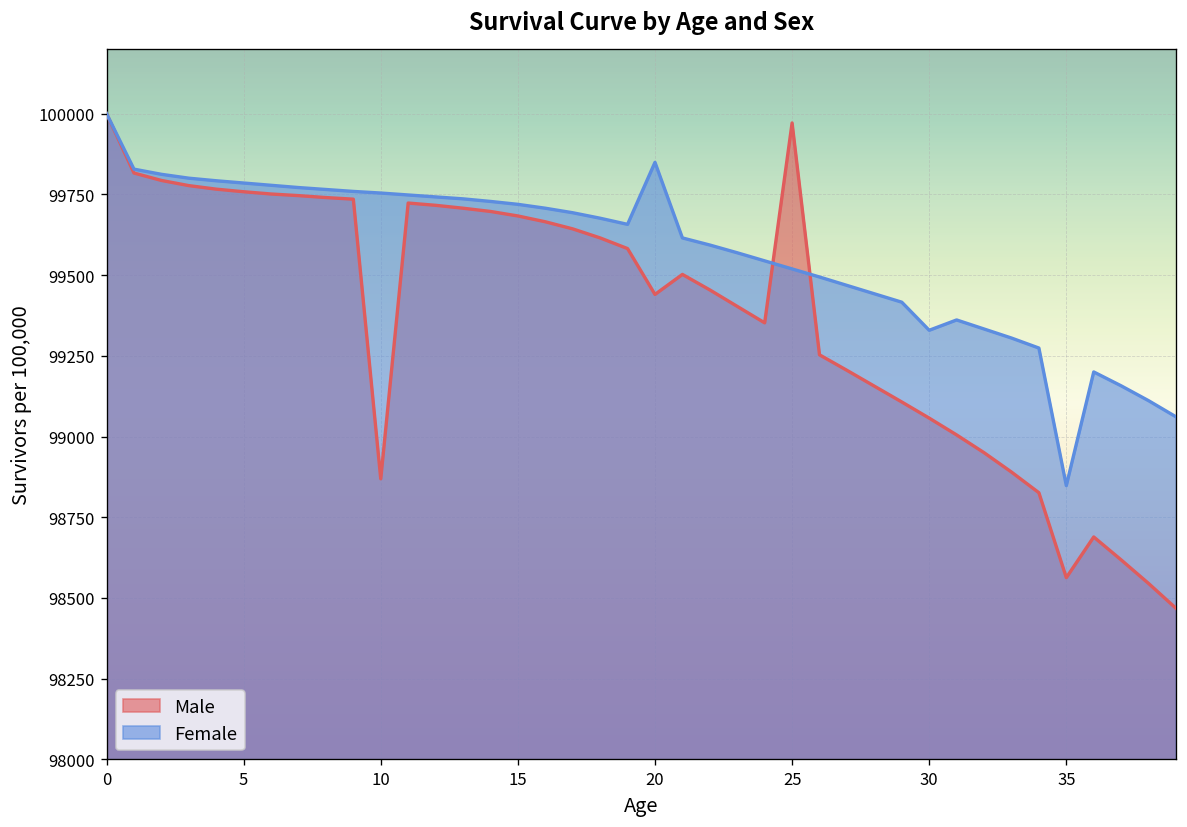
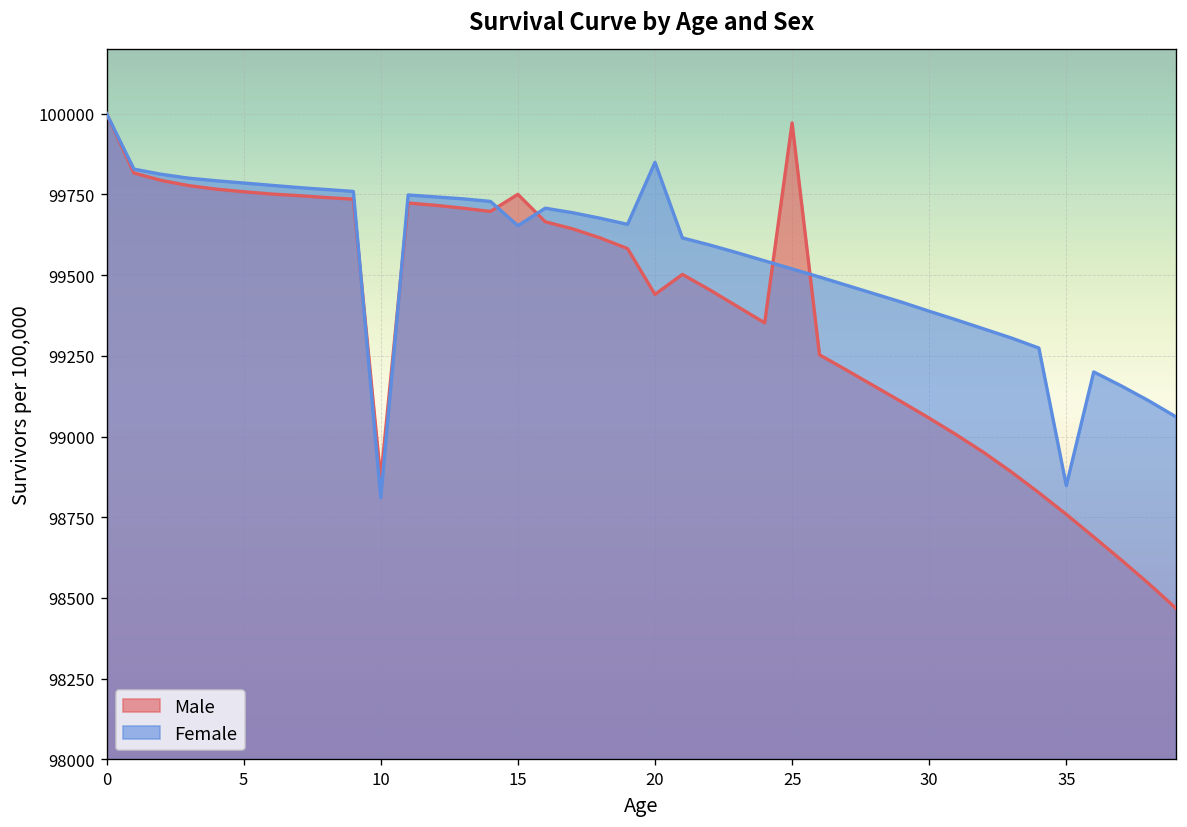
Female, 10: 99750 -> 98810
Male, 15: 99680 -> 99750
Female, 15: 99720 -> 99650
Female, 30: 99330 -> 99390
Male, 35: 98560 -> 98760
